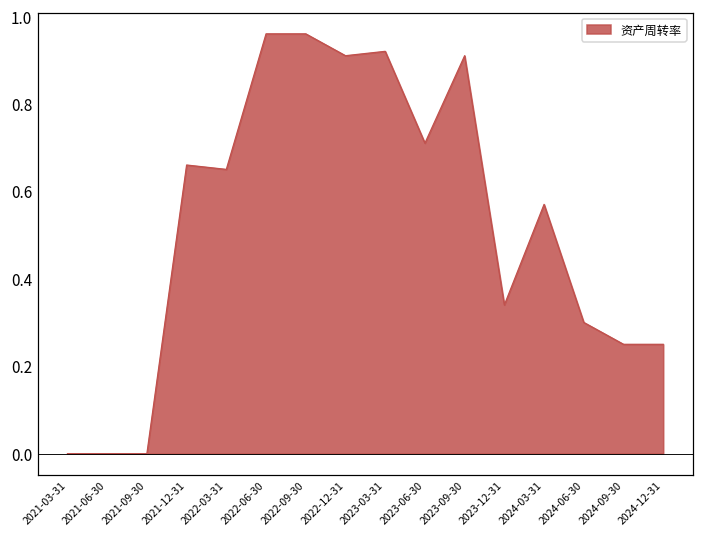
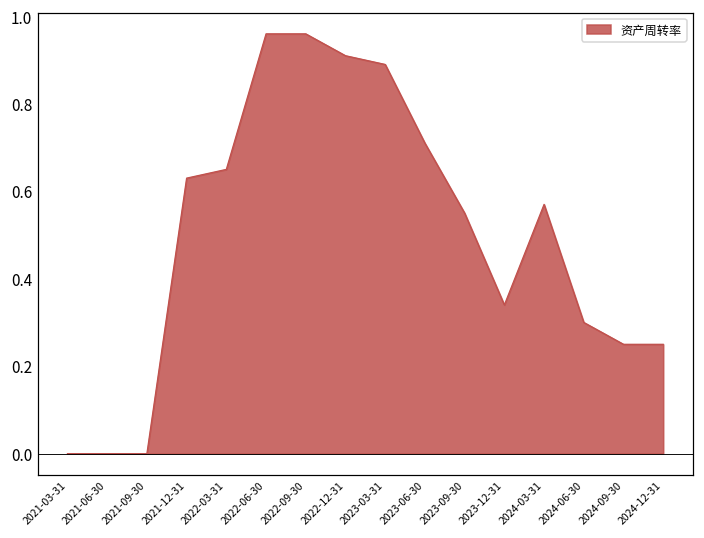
2021-12-31: 0.66 -> 0.63
2023-03-31: 0.92 -> 0.89
2023-09-30: 0.91 -> 0.55
